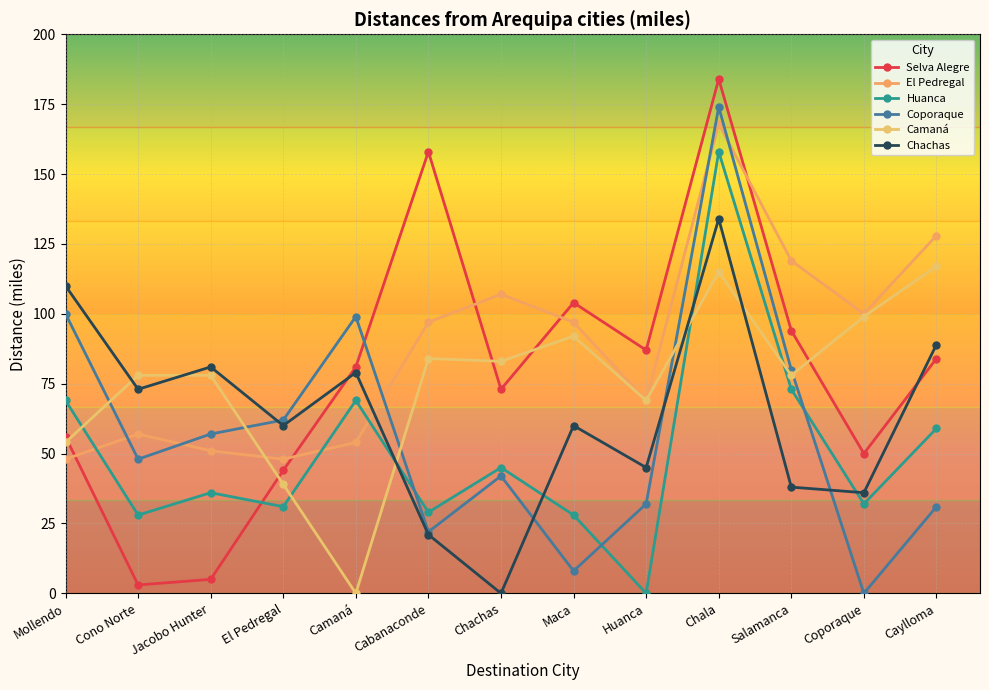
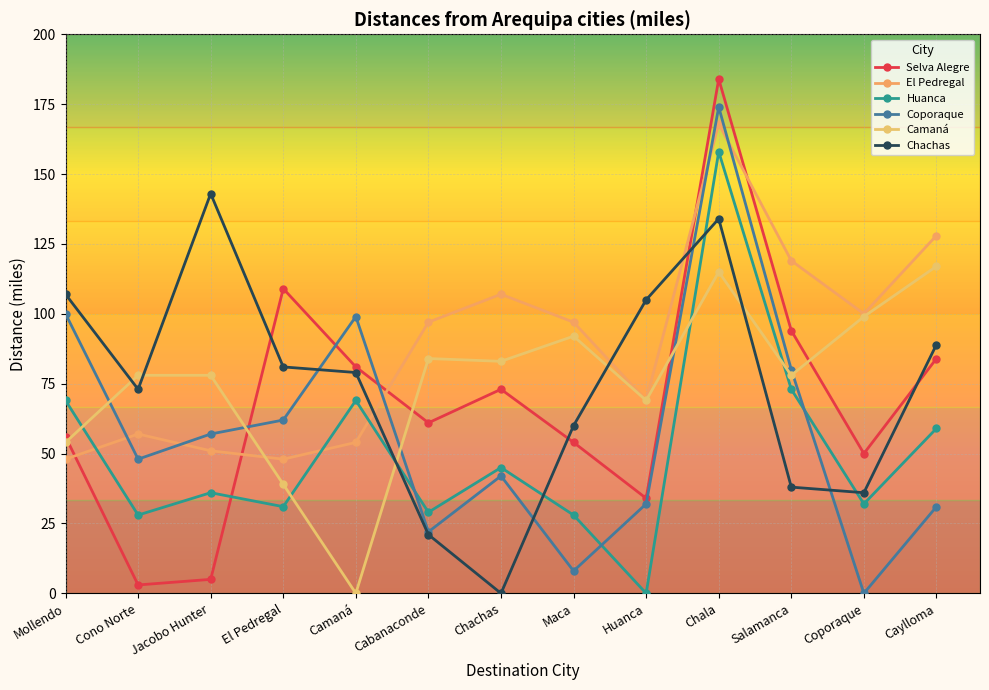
Chachas, Mollendo: 110 -> 107
Chachas, Jacobo Hunter: 81 -> 143
Selva Alegre, El Pedregal: 44 -> 109
Chachas, El Pedregal: 60 -> 81
Selva Alegre, Cabanaconde: 158 -> 61
Selva Alegre, Maca: 104 -> 54
Selva Alegre, Huanca: 87 -> 34
Chachas, Huanca: 45 -> 105
